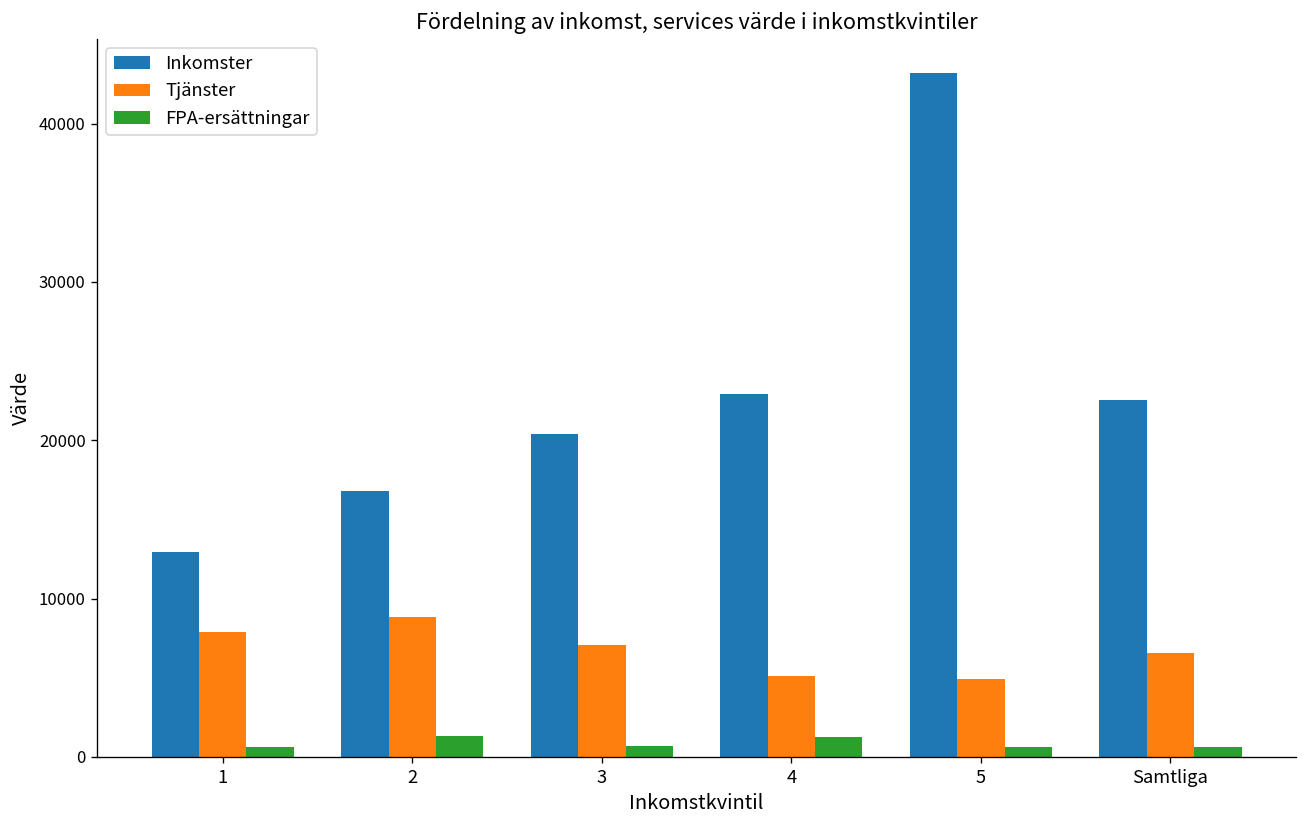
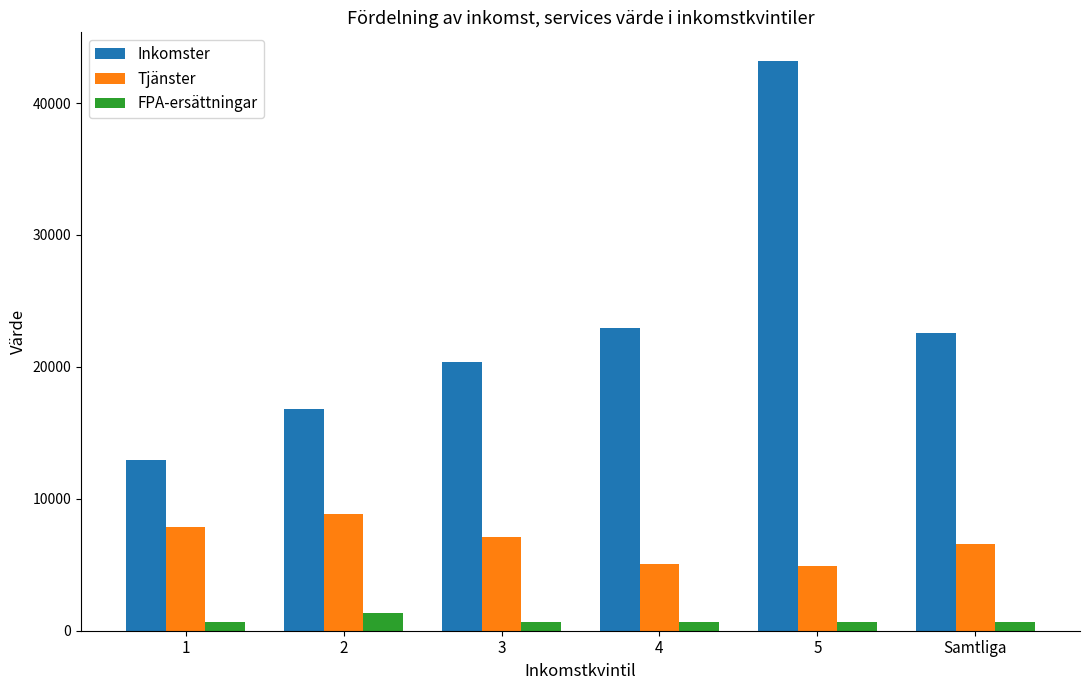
FPA-ersättningar, 4: 1300 -> 600
